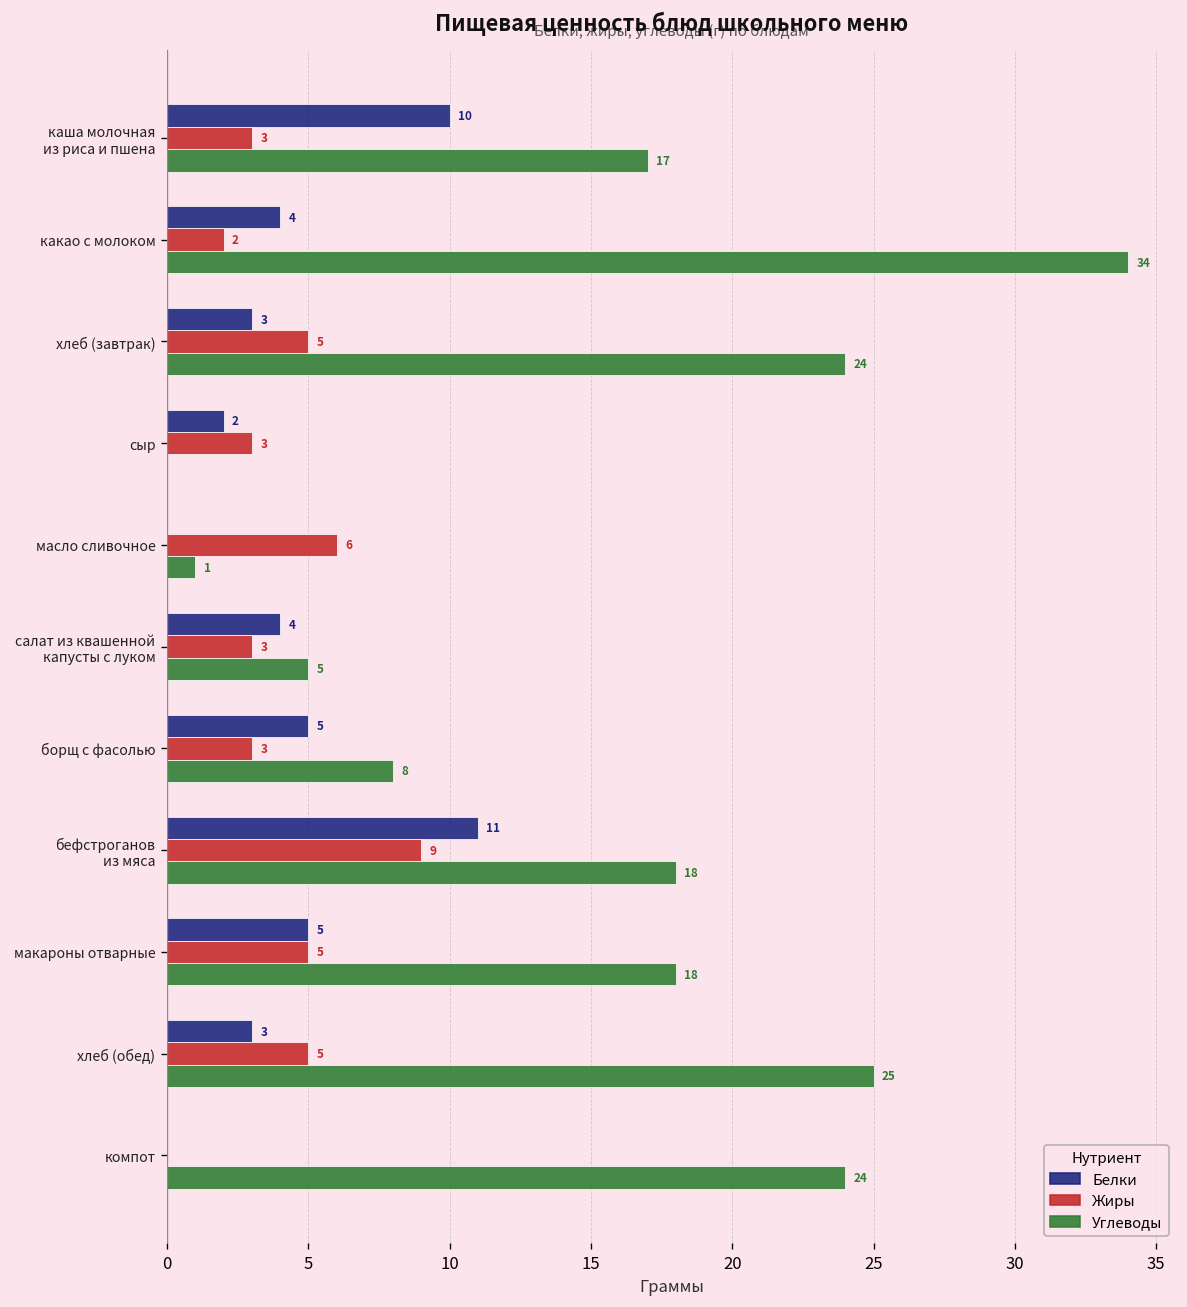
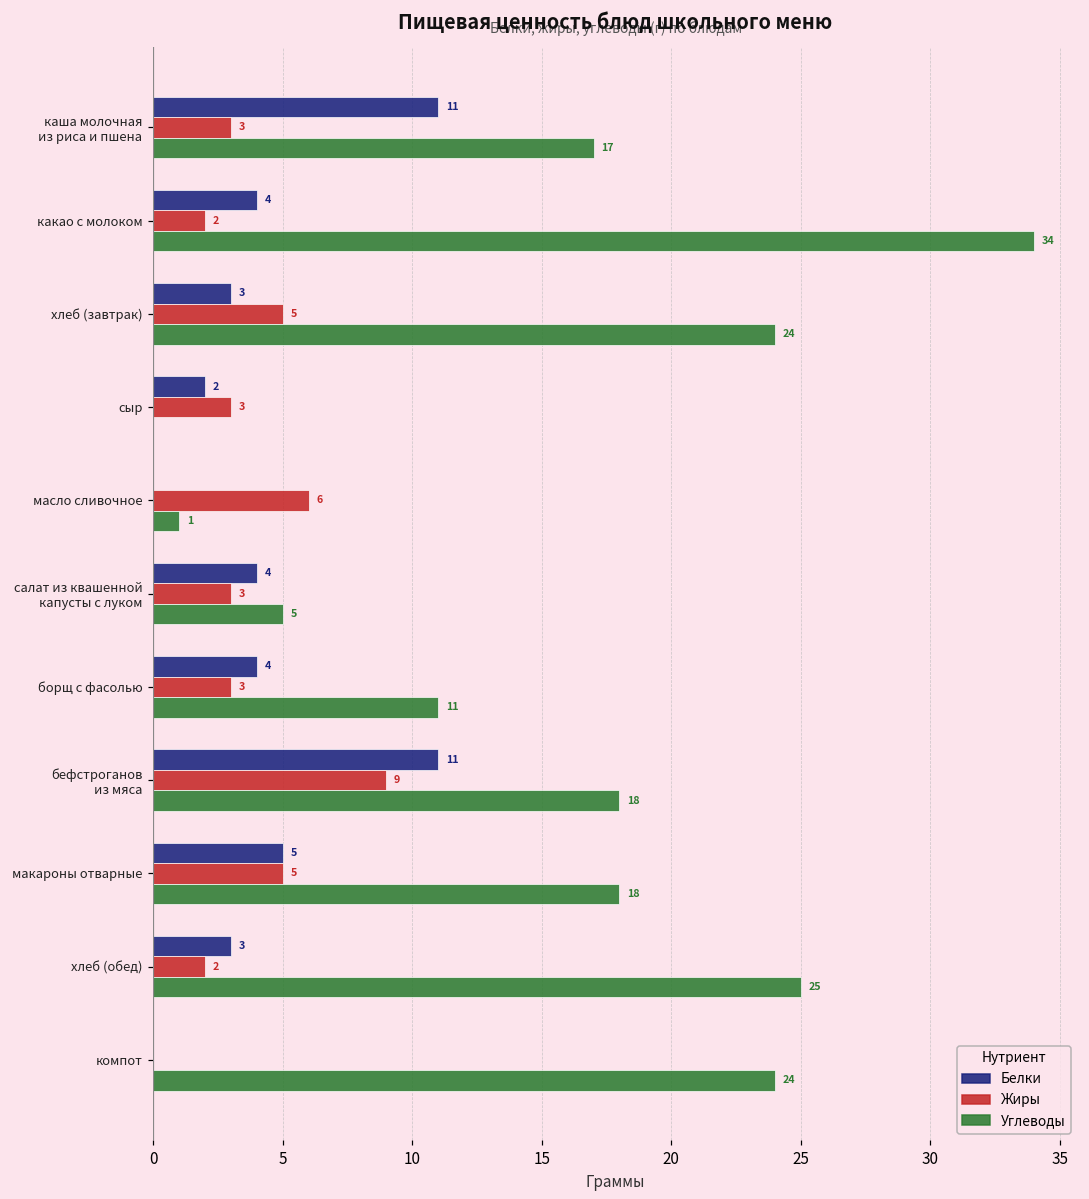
Белки, каша молочная из риса и пшена: 10 -> 11
Белки, борщ с фасолью: 5 -> 4
Углеводы, борщ с фасолью: 8 -> 11
Жиры, хлеб (обед): 5 -> 2
